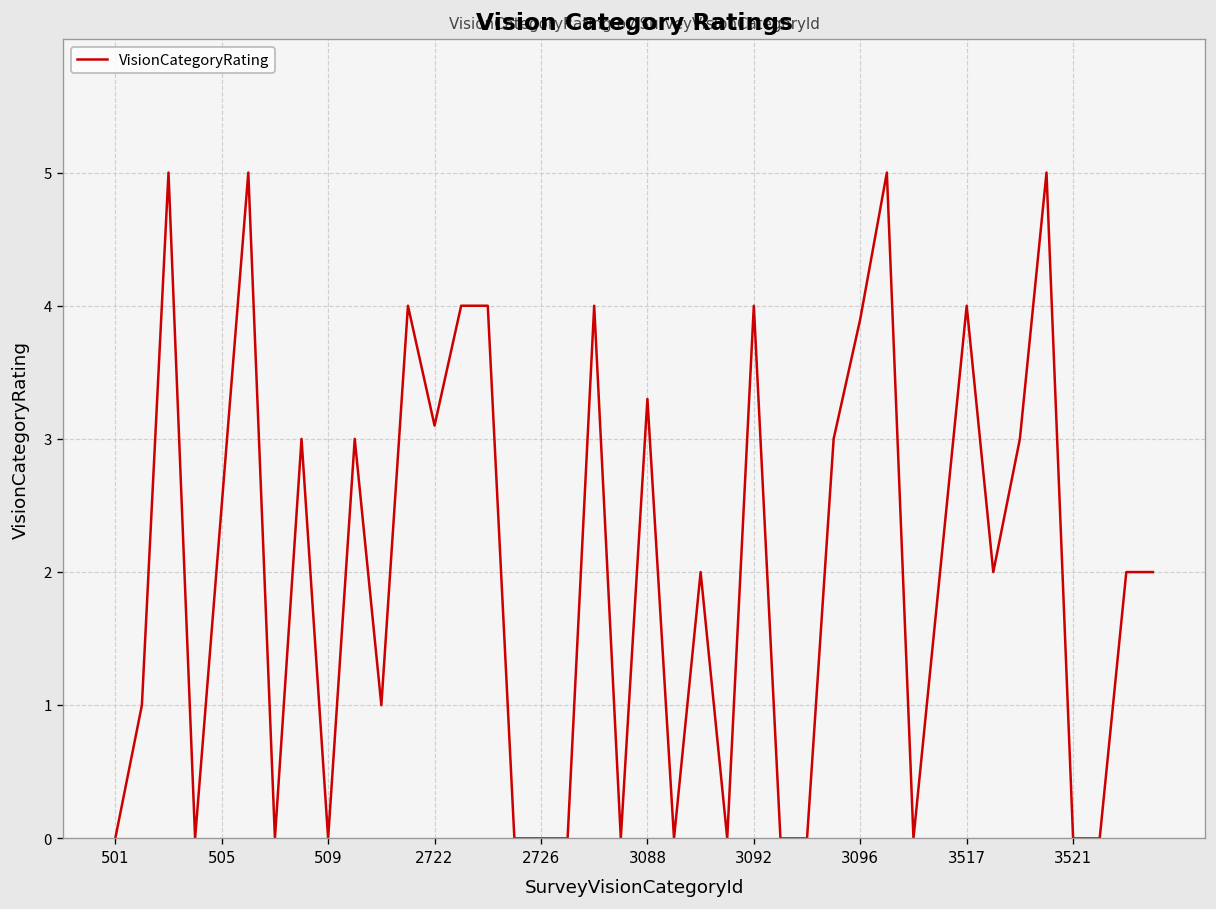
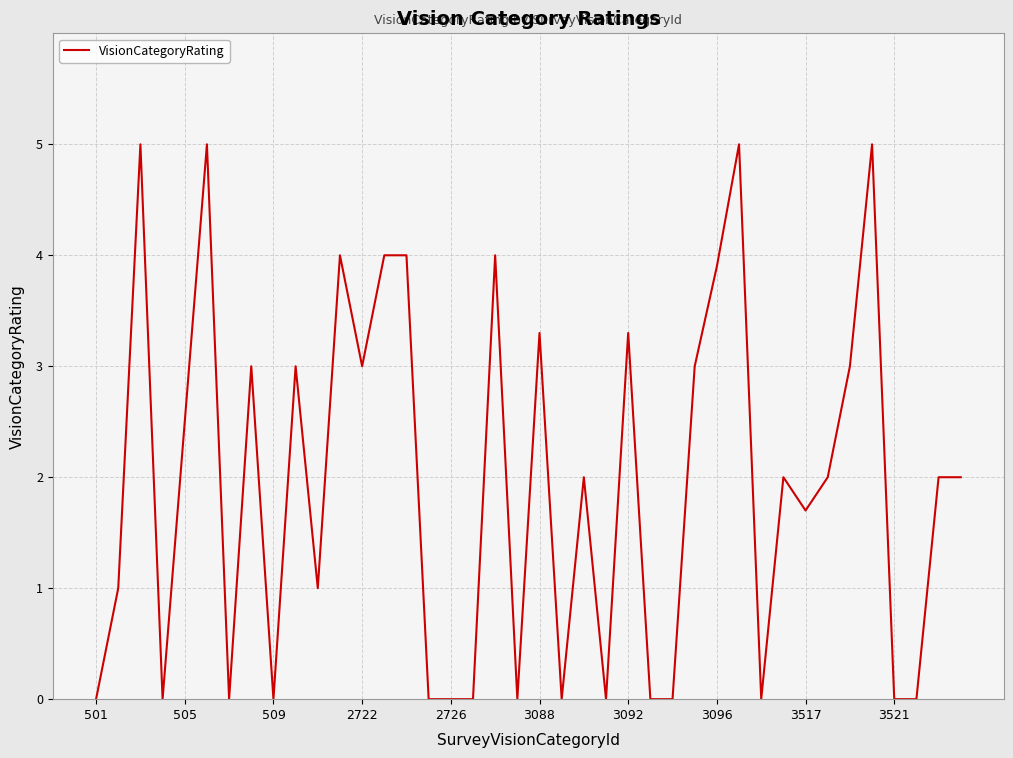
2722: 3.1 -> 3.0
3092: 4.0 -> 3.3
3517: 4.0 -> 1.7
